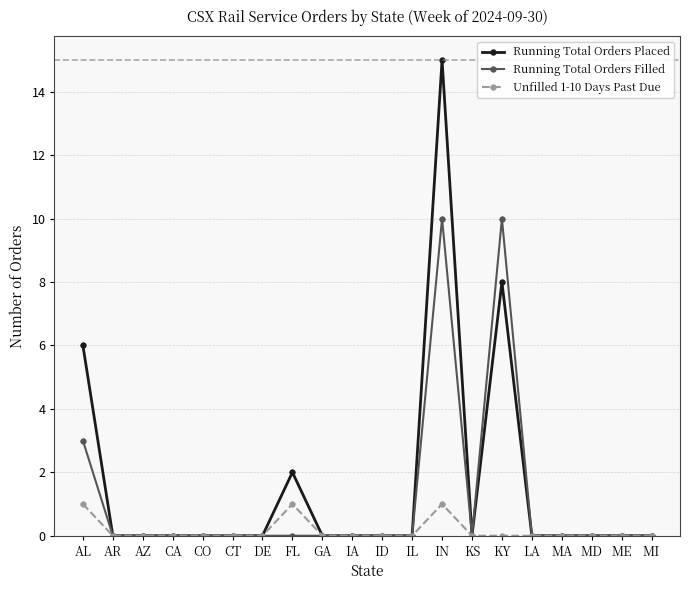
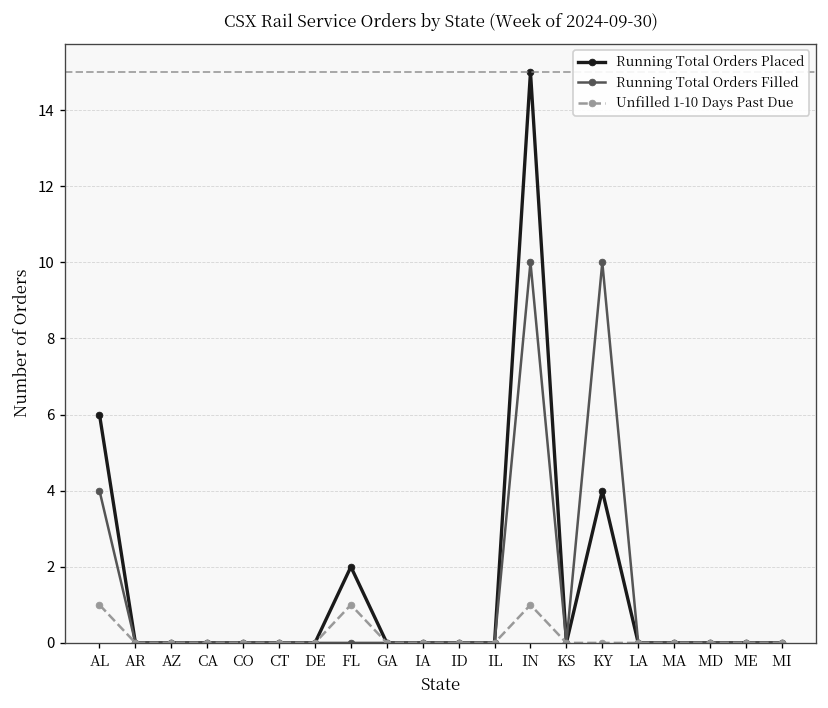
Running Total Orders Filled, AL: 3 -> 4
Running Total Orders Placed, KY: 8 -> 4
